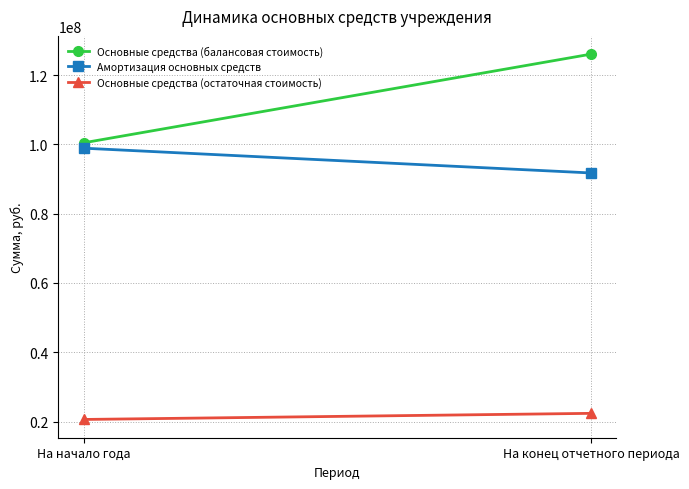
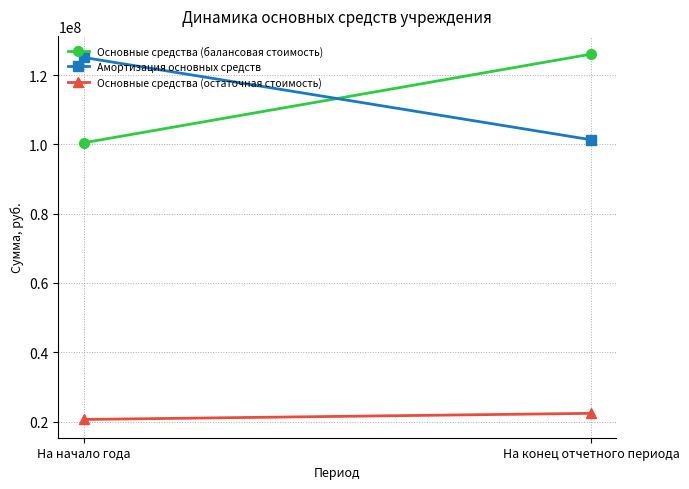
Амортизация основных средств, На начало года: 99000000 -> 125000000
Амортизация основных средств, На конец отчетного периода: 92000000 -> 101000000
